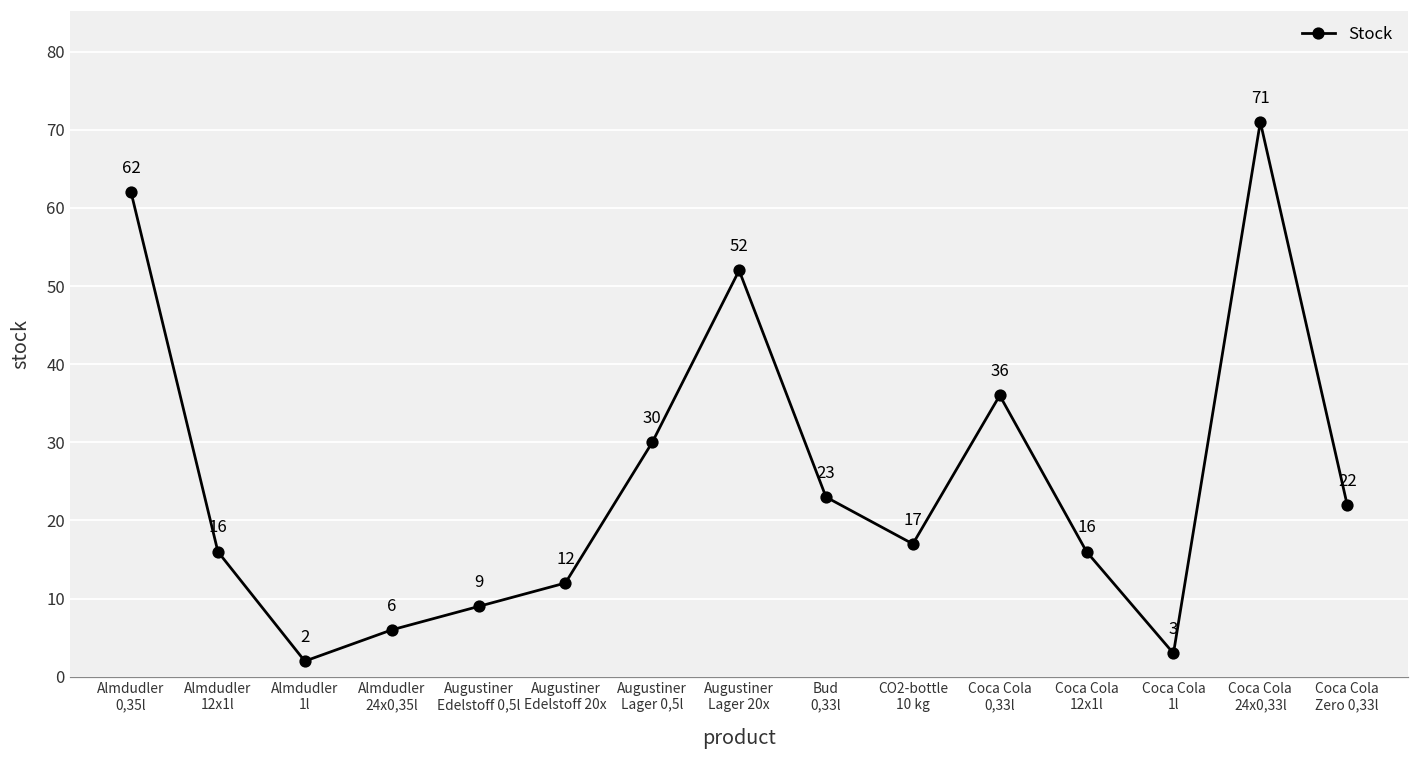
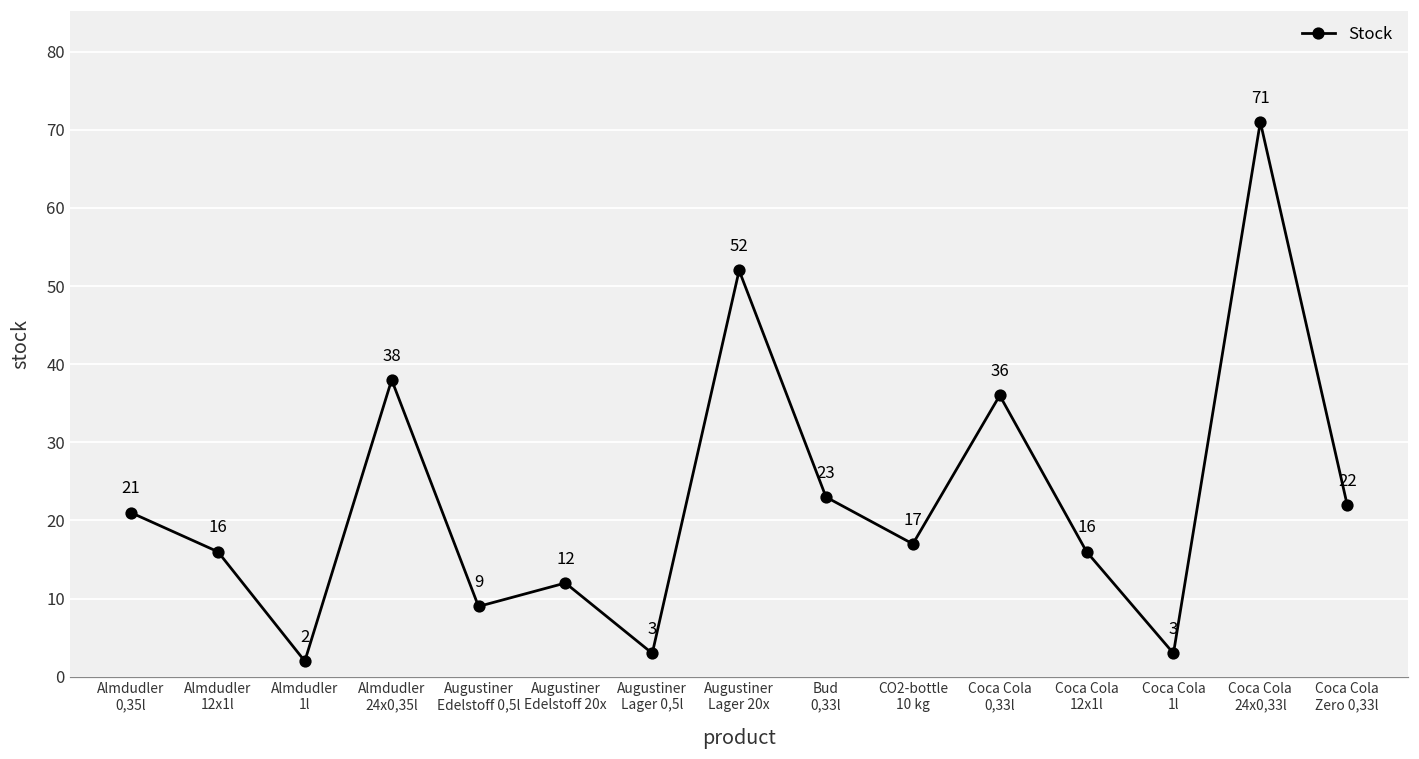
Almdudler 0,35l: 62 -> 21
Almdudler 24x0,35l: 6 -> 38
Augustiner Lager 0,5l: 30 -> 3
